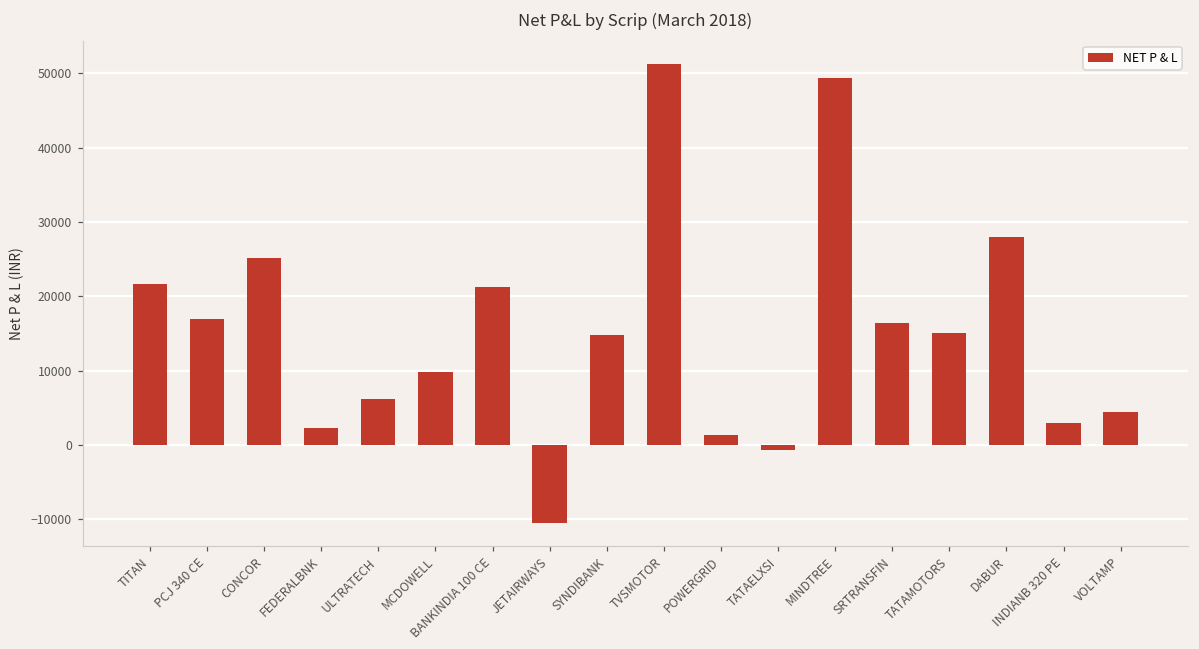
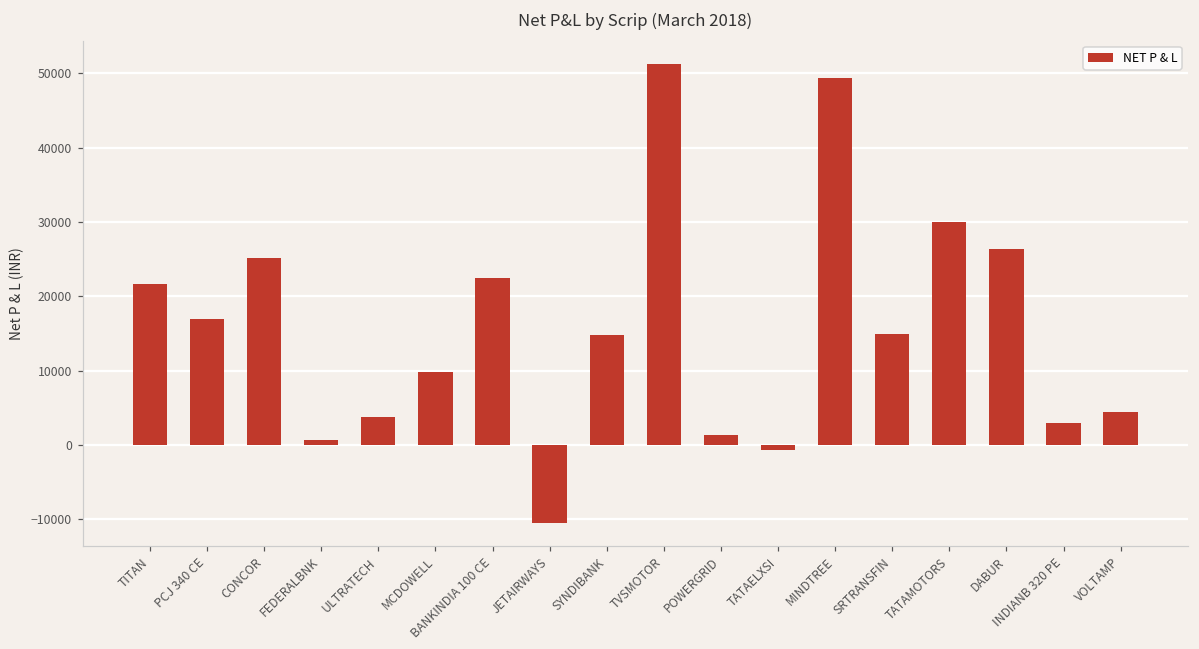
FEDERALBNK: 2000 -> 1000
ULTRATECH: 6000 -> 4000
BANKINDIA 100 CE: 21000 -> 23000
SRTRANSFIN: 16000 -> 15000
TATAMOTORS: 15000 -> 30000
DABUR: 28000 -> 26000
